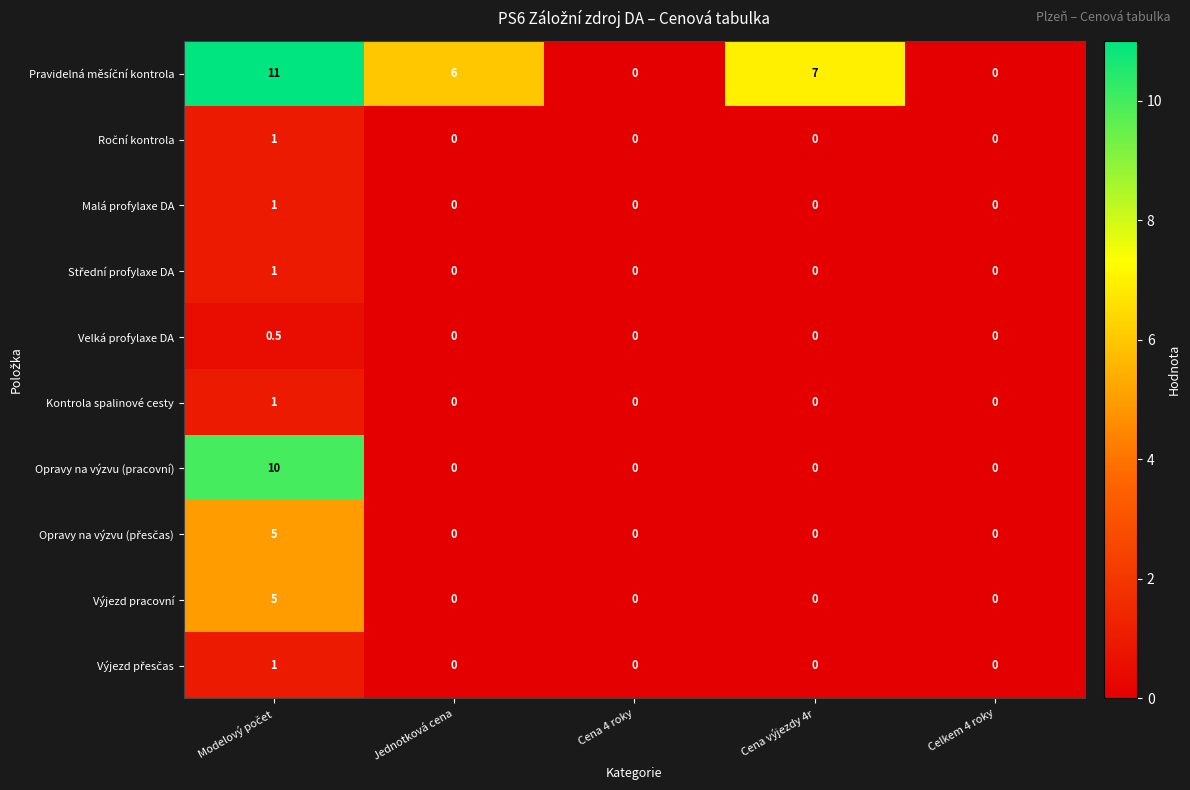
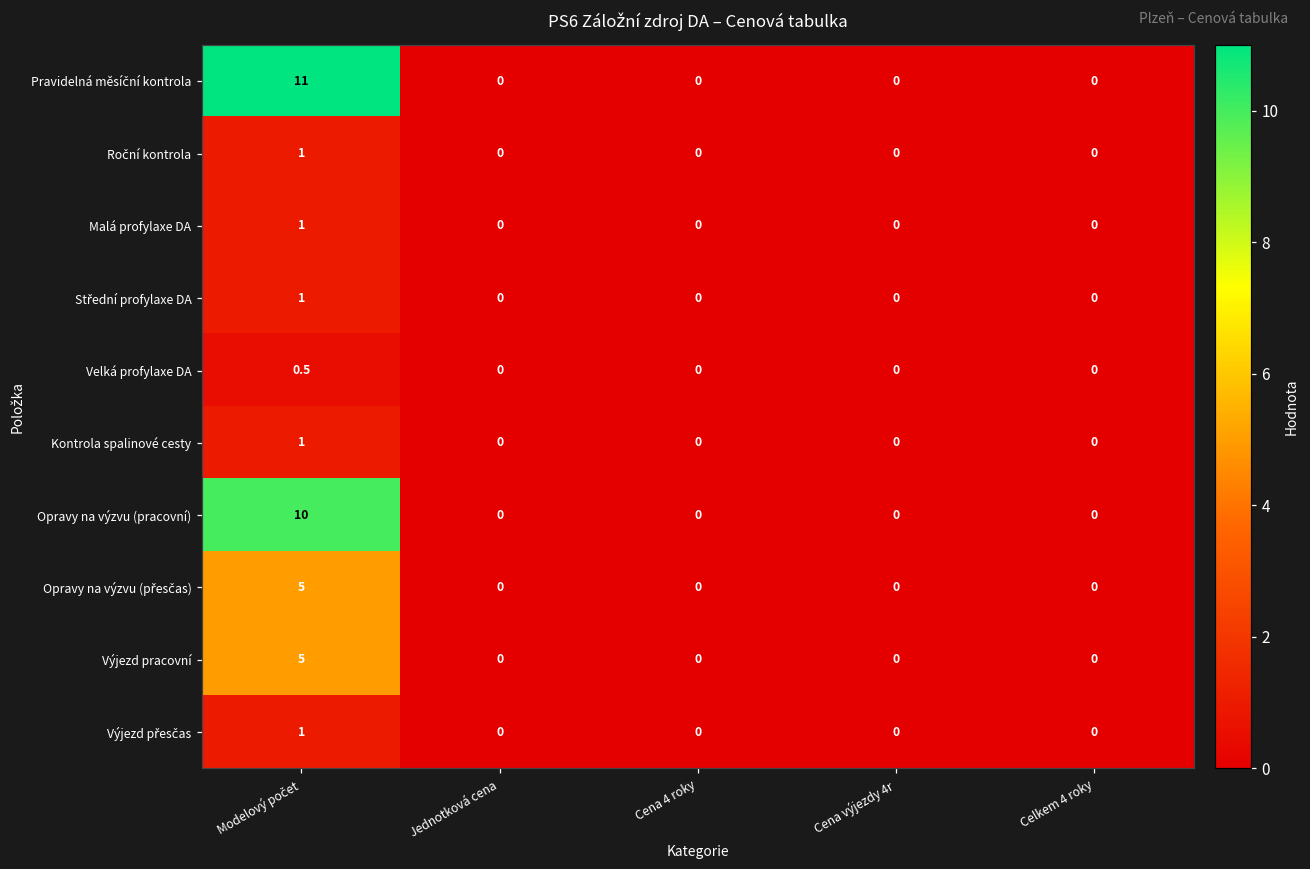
Pravidelná měsíční kontrola, Jednotková cena: 6 -> 0
Pravidelná měsíční kontrola, Cena výjezdy 4r: 7 -> 0
